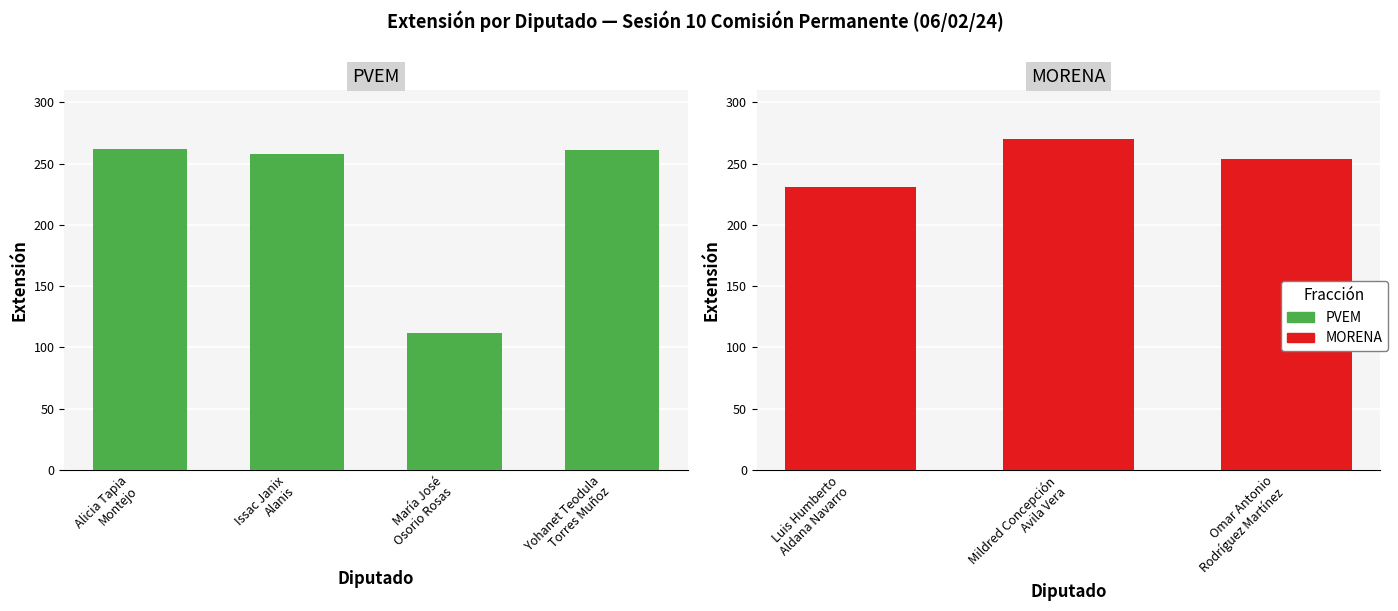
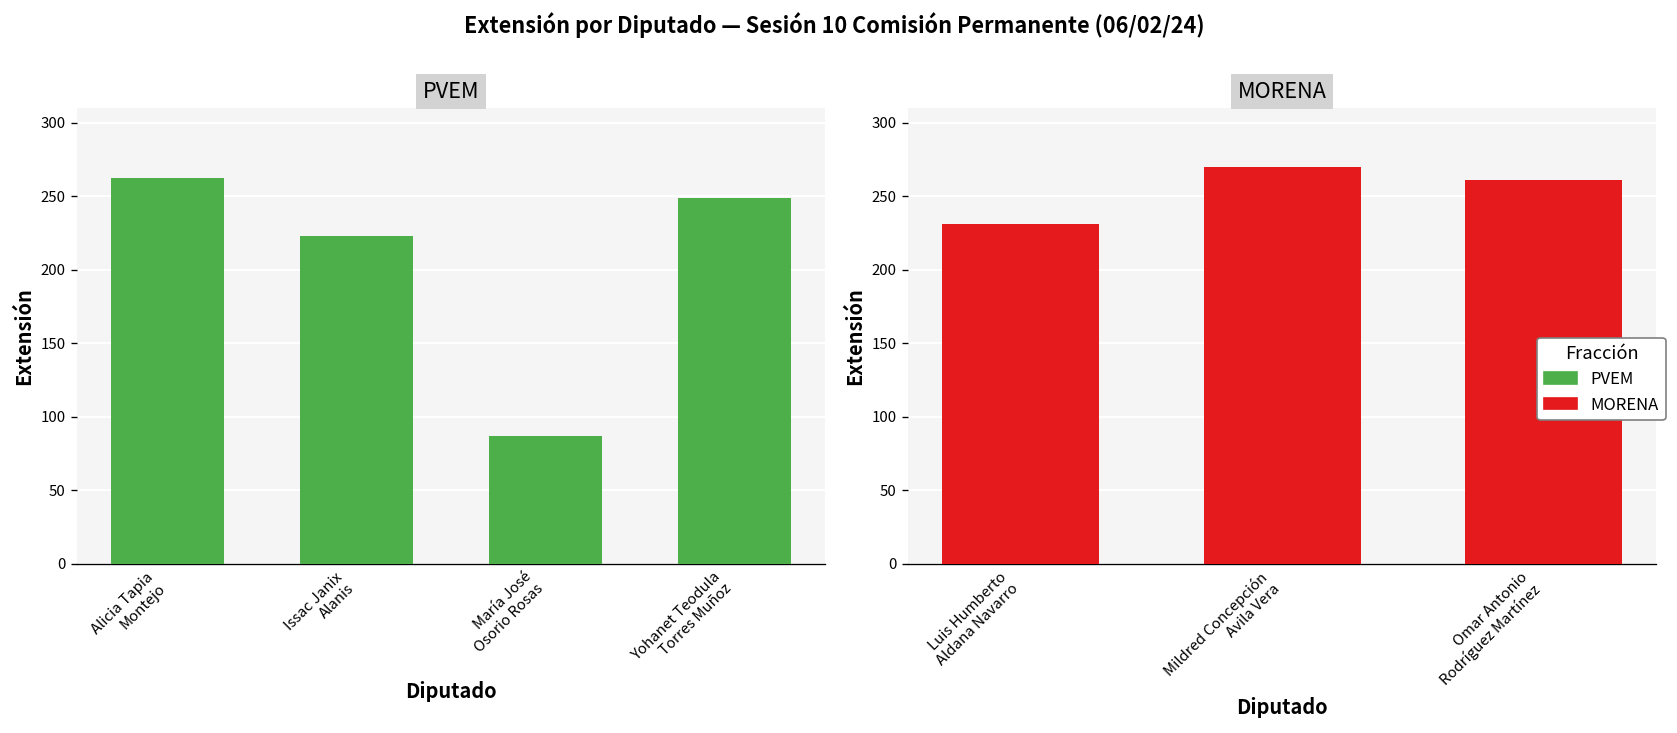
PVEM, Issac Janix Alanis: 258 -> 223
PVEM, María José Osorio Rosas: 112 -> 87
PVEM, Yohanet Teodula Torres Muñoz: 261 -> 249
MORENA, Omar Antonio Rodríguez Martínez: 254 -> 261
